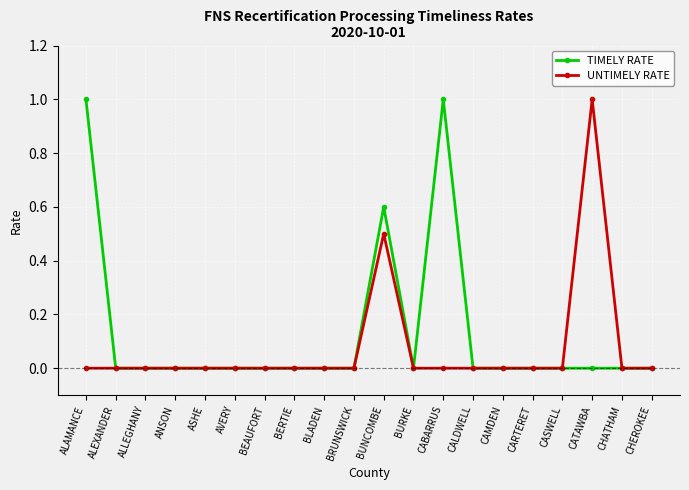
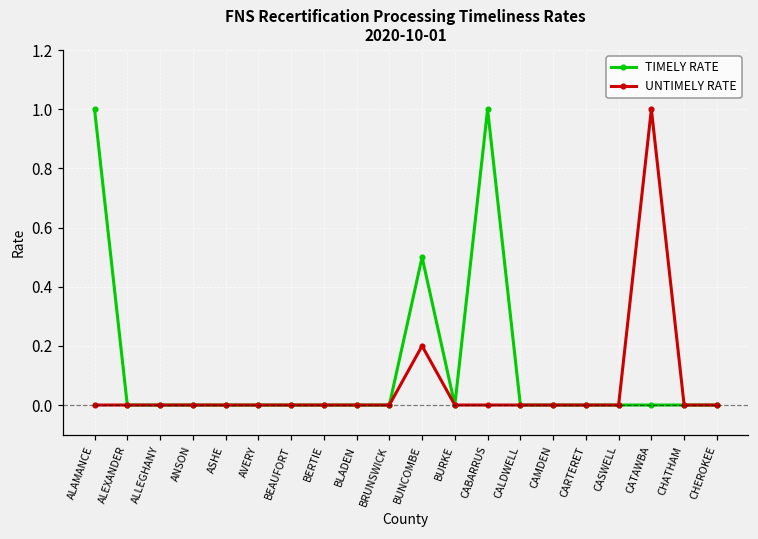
TIMELY RATE, BUNCOMBE: 0.6 -> 0.5
UNTIMELY RATE, BUNCOMBE: 0.5 -> 0.2
